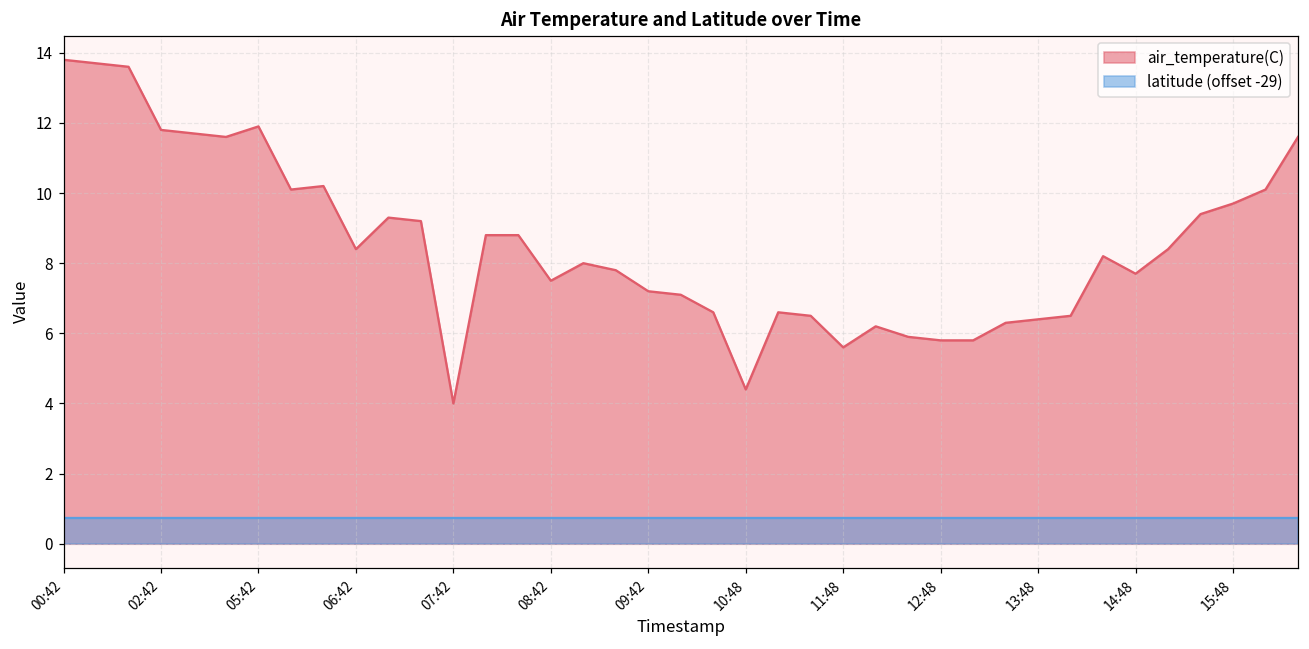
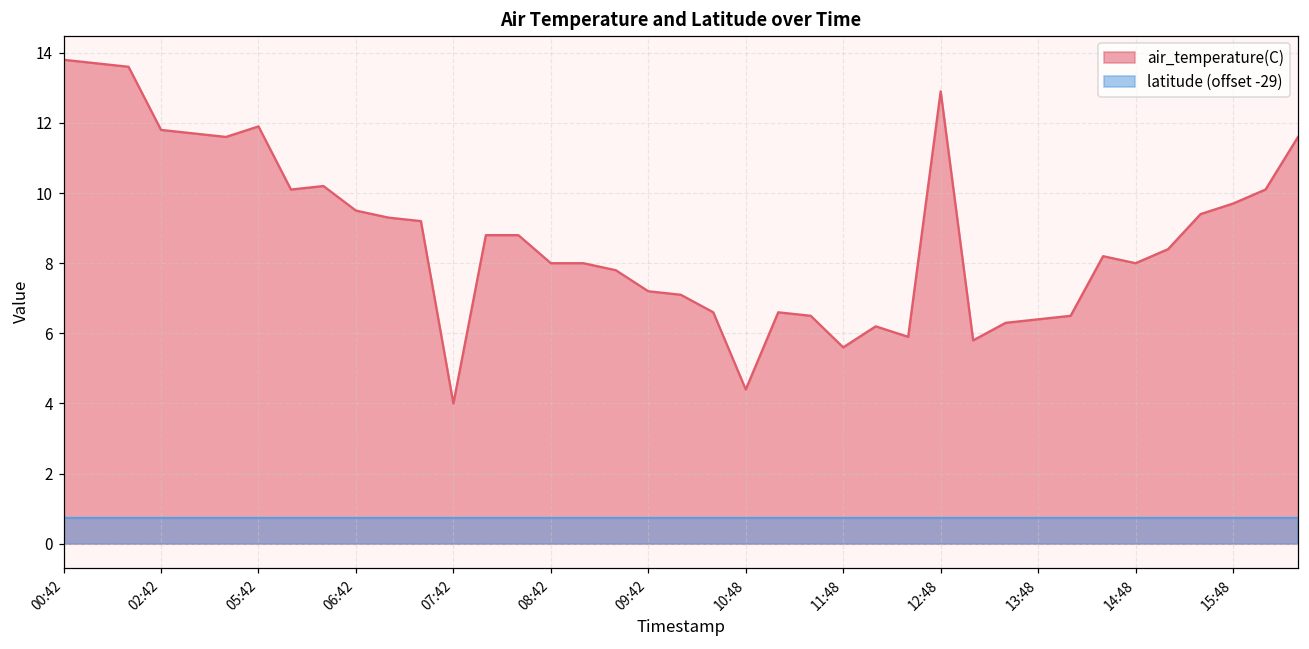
air_temperature(C), 06:42: 8.4 -> 9.5
air_temperature(C), 08:42: 7.5 -> 8.0
air_temperature(C), 12:48: 5.8 -> 12.9
air_temperature(C), 14:48: 7.7 -> 8.0
